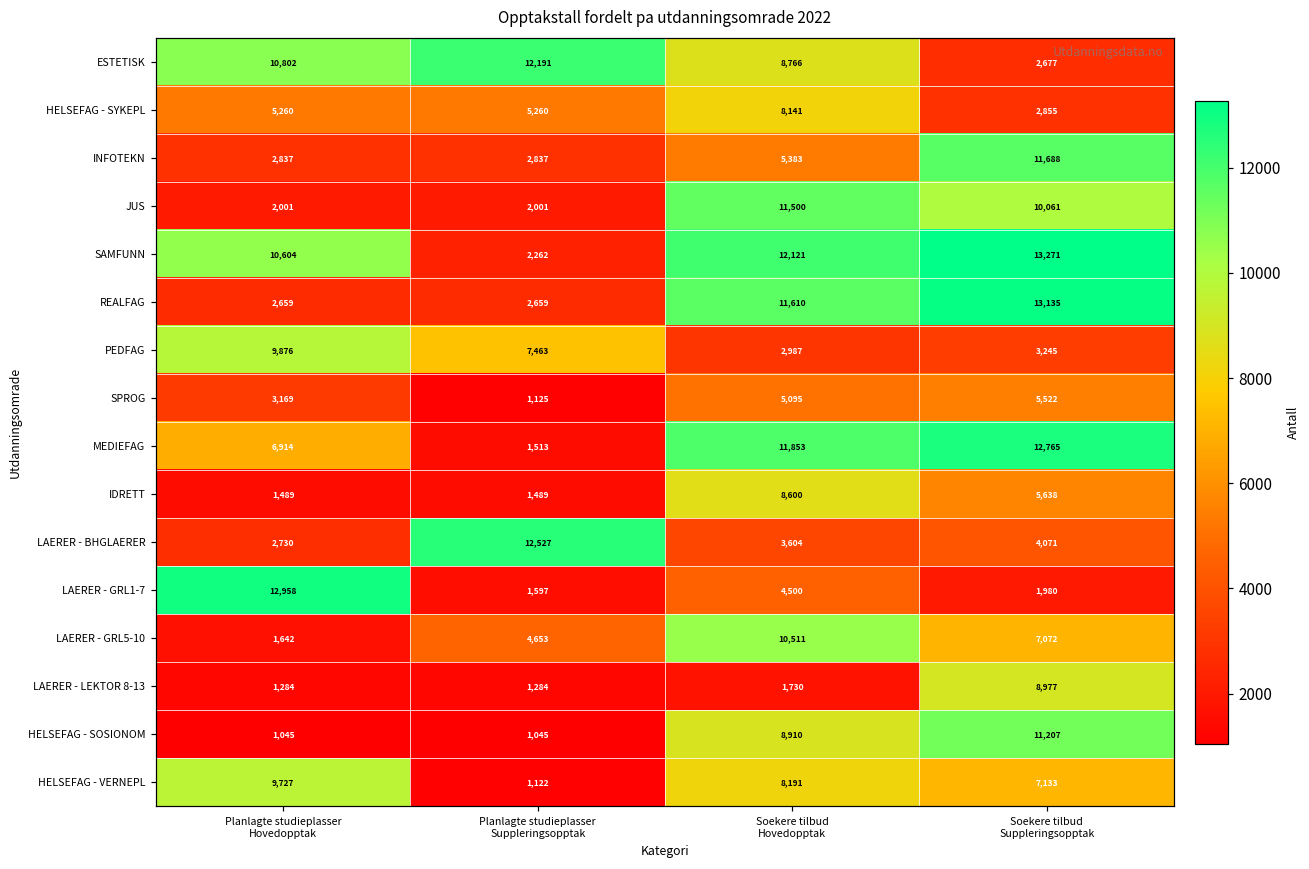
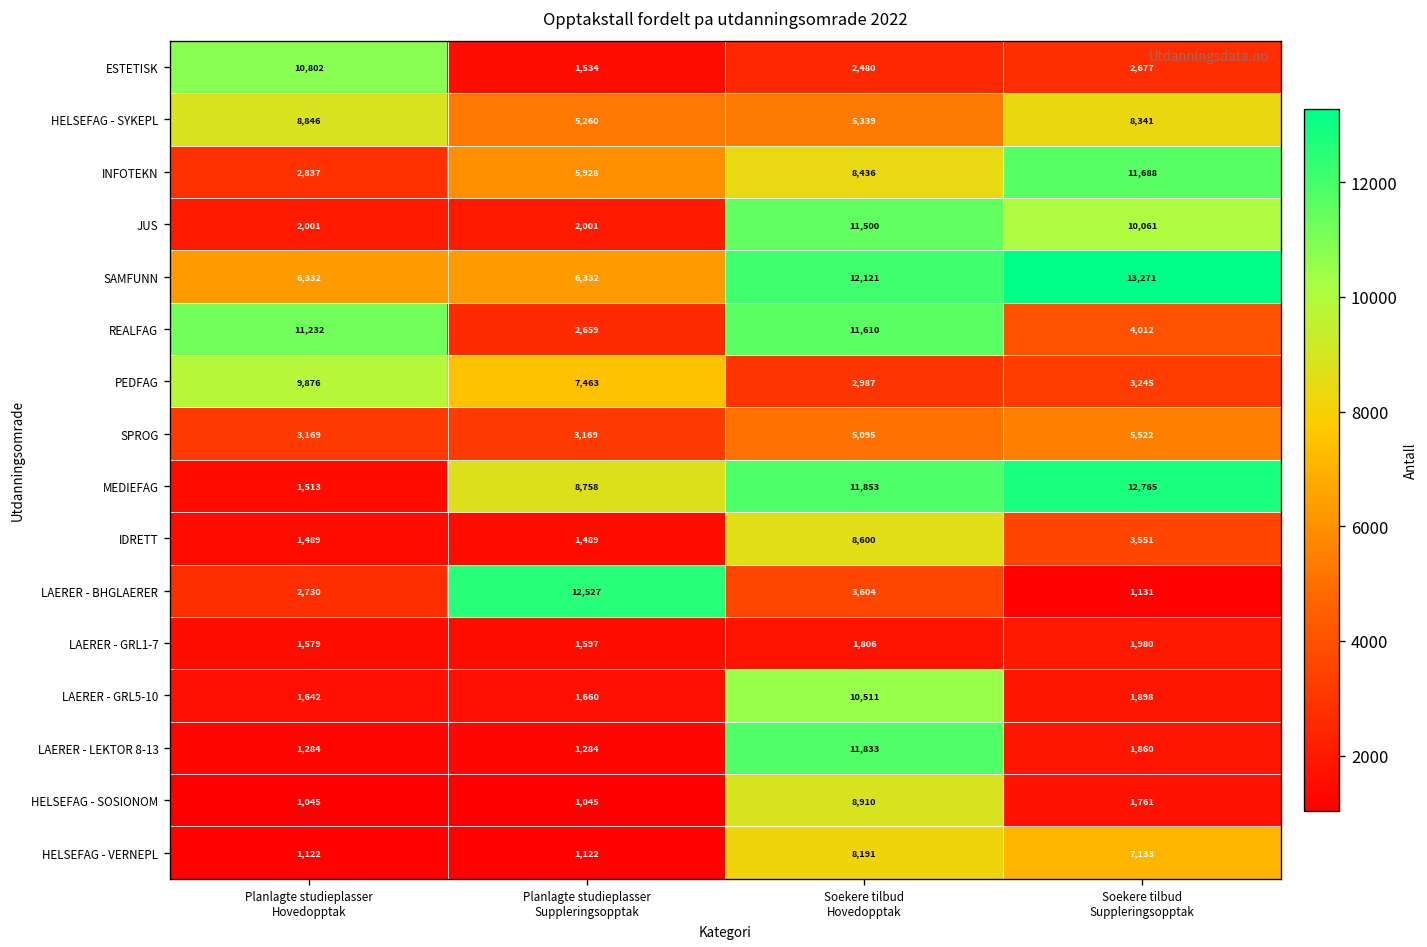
ESTETISK, Planlagte studieplasser Suppleringsopptak: 12,191 -> 1,534
ESTETISK, Soekere tilbud Hovedopptak: 8,766 -> 2,480
HELSEFAG - SYKEPL, Planlagte studieplasser Hovedopptak: 5,260 -> 8,846
HELSEFAG - SYKEPL, Soekere tilbud Hovedopptak: 8,141 -> 5,339
HELSEFAG - SYKEPL, Soekere tilbud Suppleringsopptak: 2,855 -> 8,341
INFOTEKN, Planlagte studieplasser Suppleringsopptak: 2,837 -> 5,928
INFOTEKN, Soekere tilbud Hovedopptak: 5,383 -> 8,436
SAMFUNN, Planlagte studieplasser Hovedopptak: 10,604 -> 6,332
SAMFUNN, Planlagte studieplasser Suppleringsopptak: 2,262 -> 6,332
REALFAG, Planlagte studieplasser Hovedopptak: 2,659 -> 11,232
REALFAG, Soekere tilbud Suppleringsopptak: 13,135 -> 4,012
SPROG, Planlagte studieplasser Suppleringsopptak: 1,125 -> 3,169
MEDIEFAG, Planlagte studieplasser Hovedopptak: 6,914 -> 1,513
MEDIEFAG, Planlagte studieplasser Suppleringsopptak: 1,513 -> 8,758
IDRETT, Soekere tilbud Suppleringsopptak: 5,638 -> 3,551
LAERER - BHGLAERER, Soekere tilbud Suppleringsopptak: 4,071 -> 1,131
LAERER - GRL1-7, Planlagte studieplasser Hovedopptak: 12,958 -> 1,579
LAERER - GRL1-7, Soekere tilbud Hovedopptak: 4,500 -> 1,806
LAERER - GRL5-10, Planlagte studieplasser Suppleringsopptak: 4,653 -> 1,660
LAERER - GRL5-10, Soekere tilbud Suppleringsopptak: 7,072 -> 1,898
LAERER - LEKTOR 8-13, Soekere tilbud Hovedopptak: 1,730 -> 11,833
LAERER - LEKTOR 8-13, Soekere tilbud Suppleringsopptak: 8,977 -> 1,860
HELSEFAG - SOSIONOM, Soekere tilbud Suppleringsopptak: 11,207 -> 1,761
HELSEFAG - VERNEPL, Planlagte studieplasser Hovedopptak: 9,727 -> 1,122
